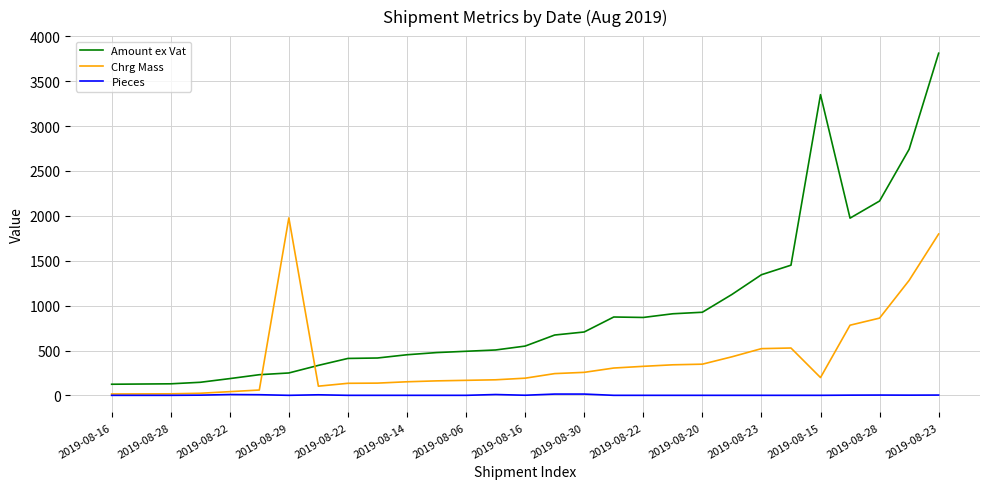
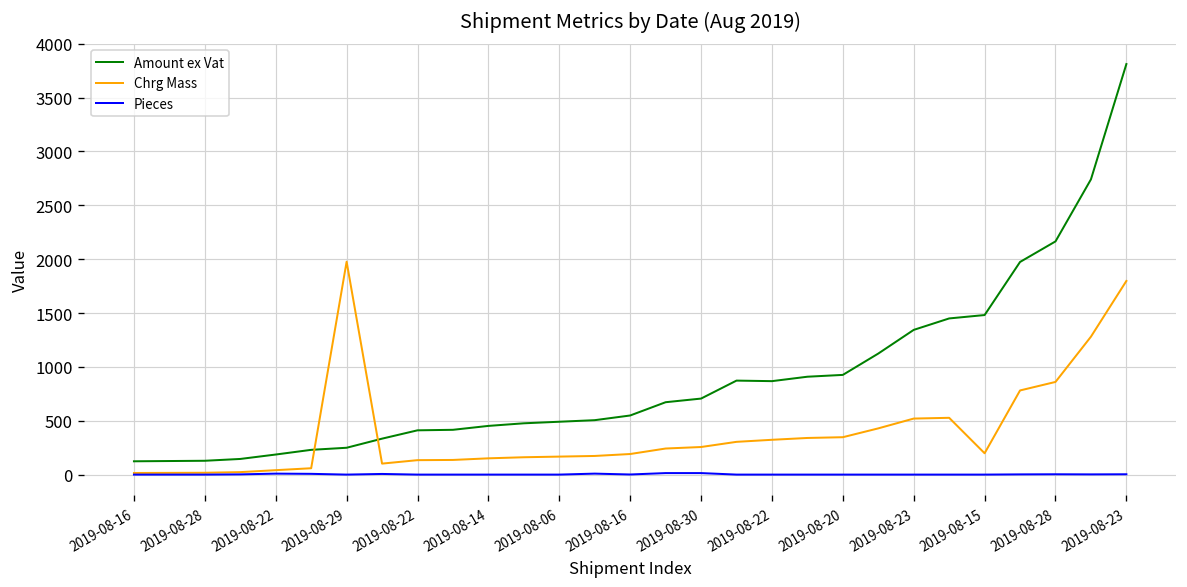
Amount ex Vat, 2019-08-15: 3300 -> 1500
